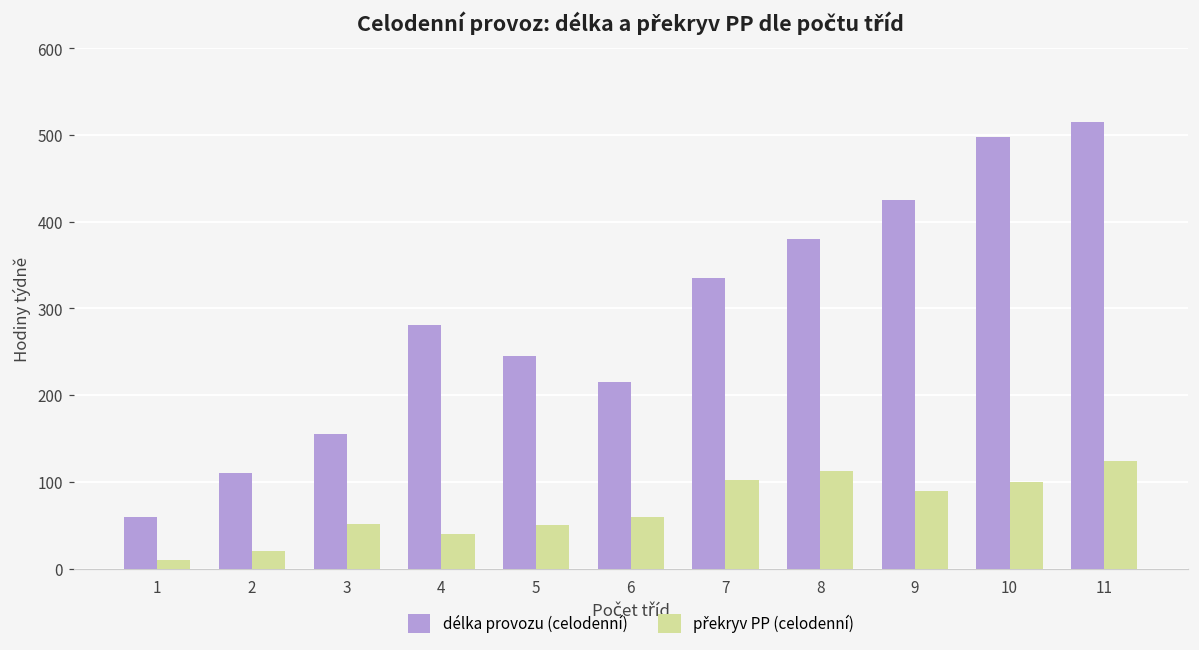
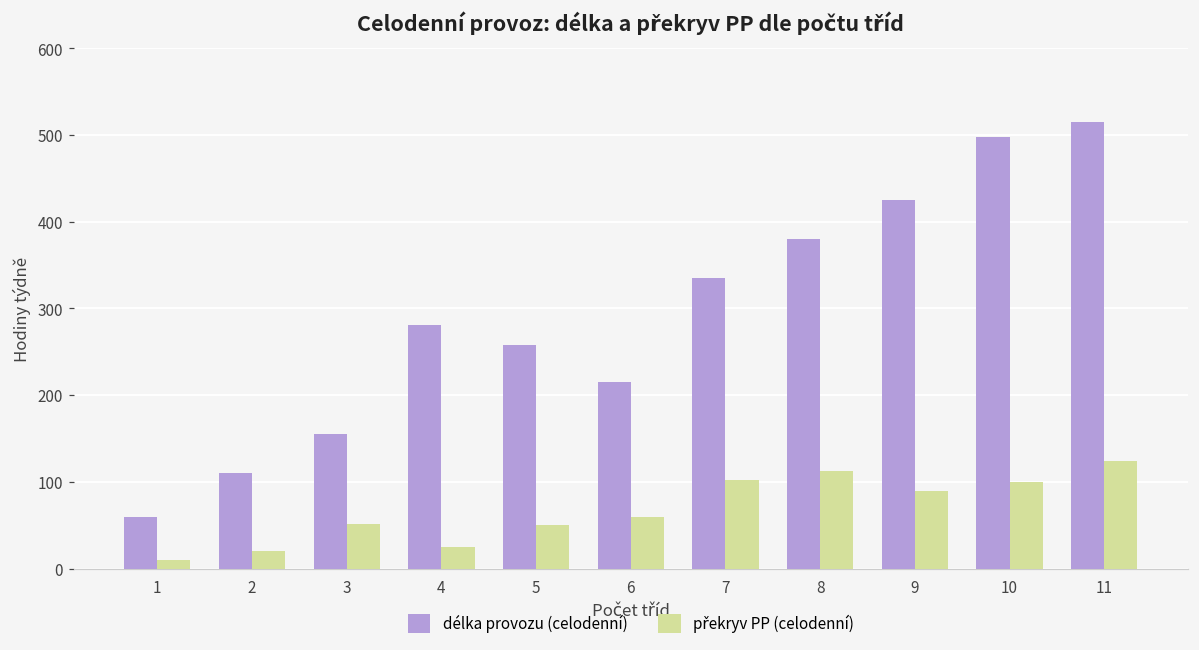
překryv PP (celodenní), 4: 40 -> 30
délka provozu (celodenní), 5: 250 -> 260
